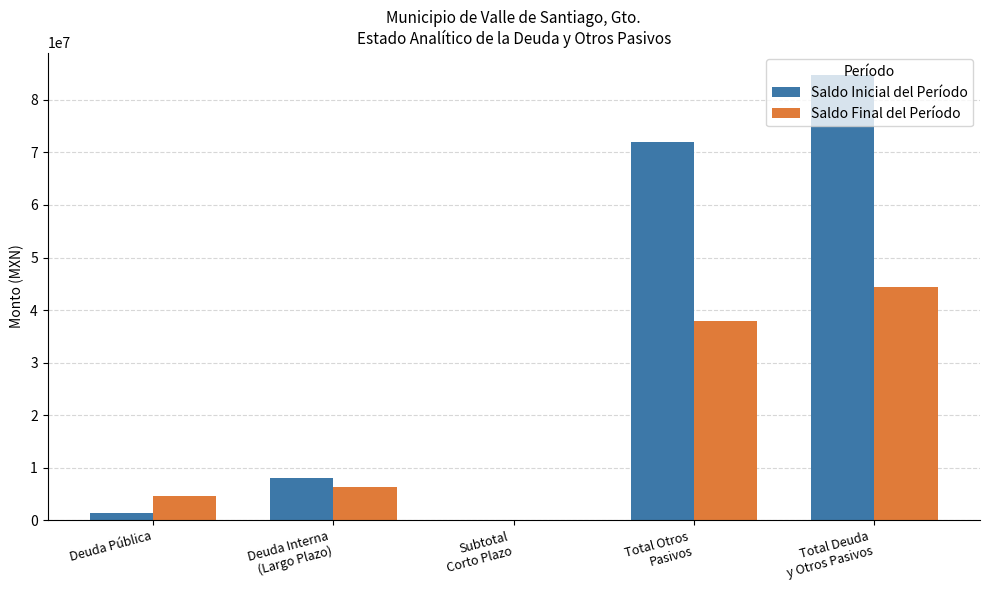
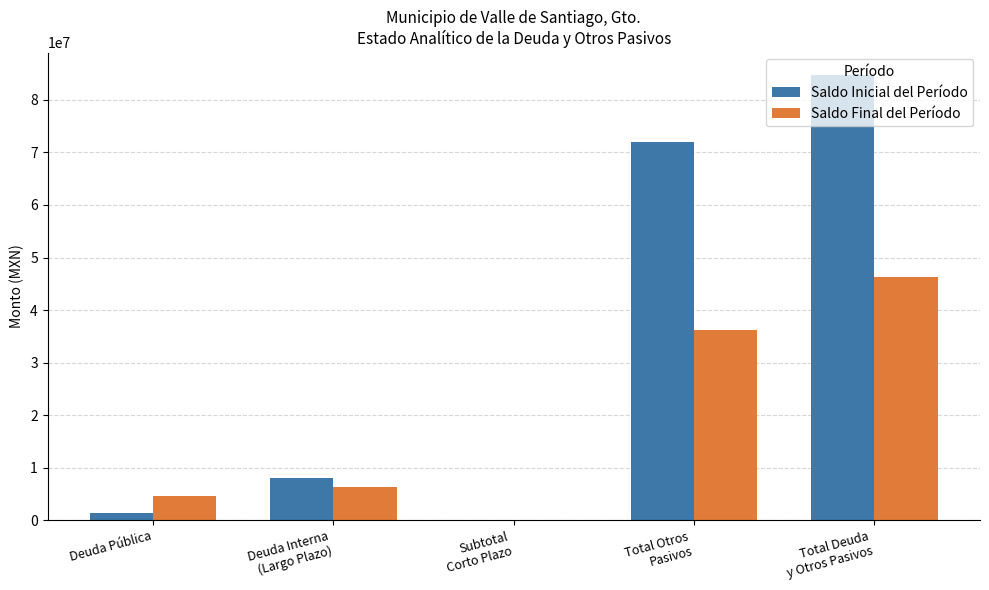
Saldo Final del Período, Total Otros Pasivos: 38000000 -> 36000000
Saldo Final del Período, Total Deuda y Otros Pasivos: 44000000 -> 46000000
